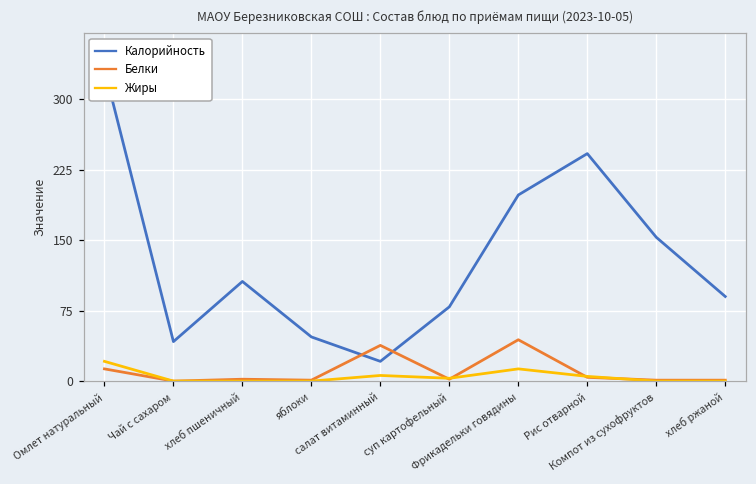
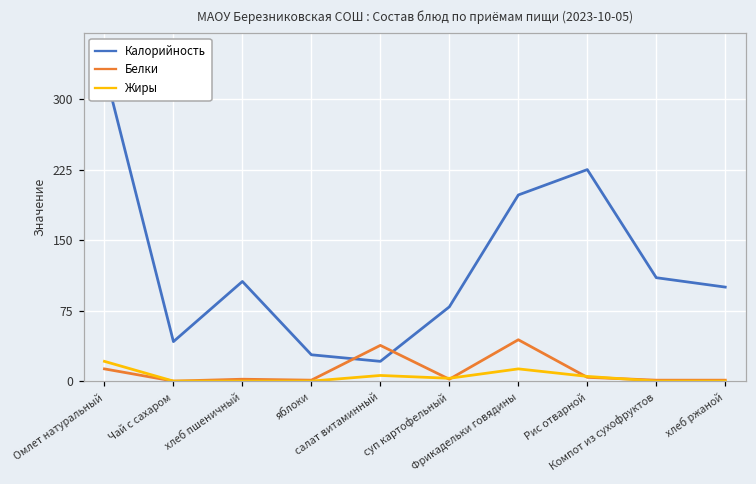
Калорийность, яблоки: 50 -> 30
Калорийность, Рис отварной: 240 -> 230
Калорийность, Компот из сухофруктов: 150 -> 110
Калорийность, хлеб ржаной: 90 -> 100
